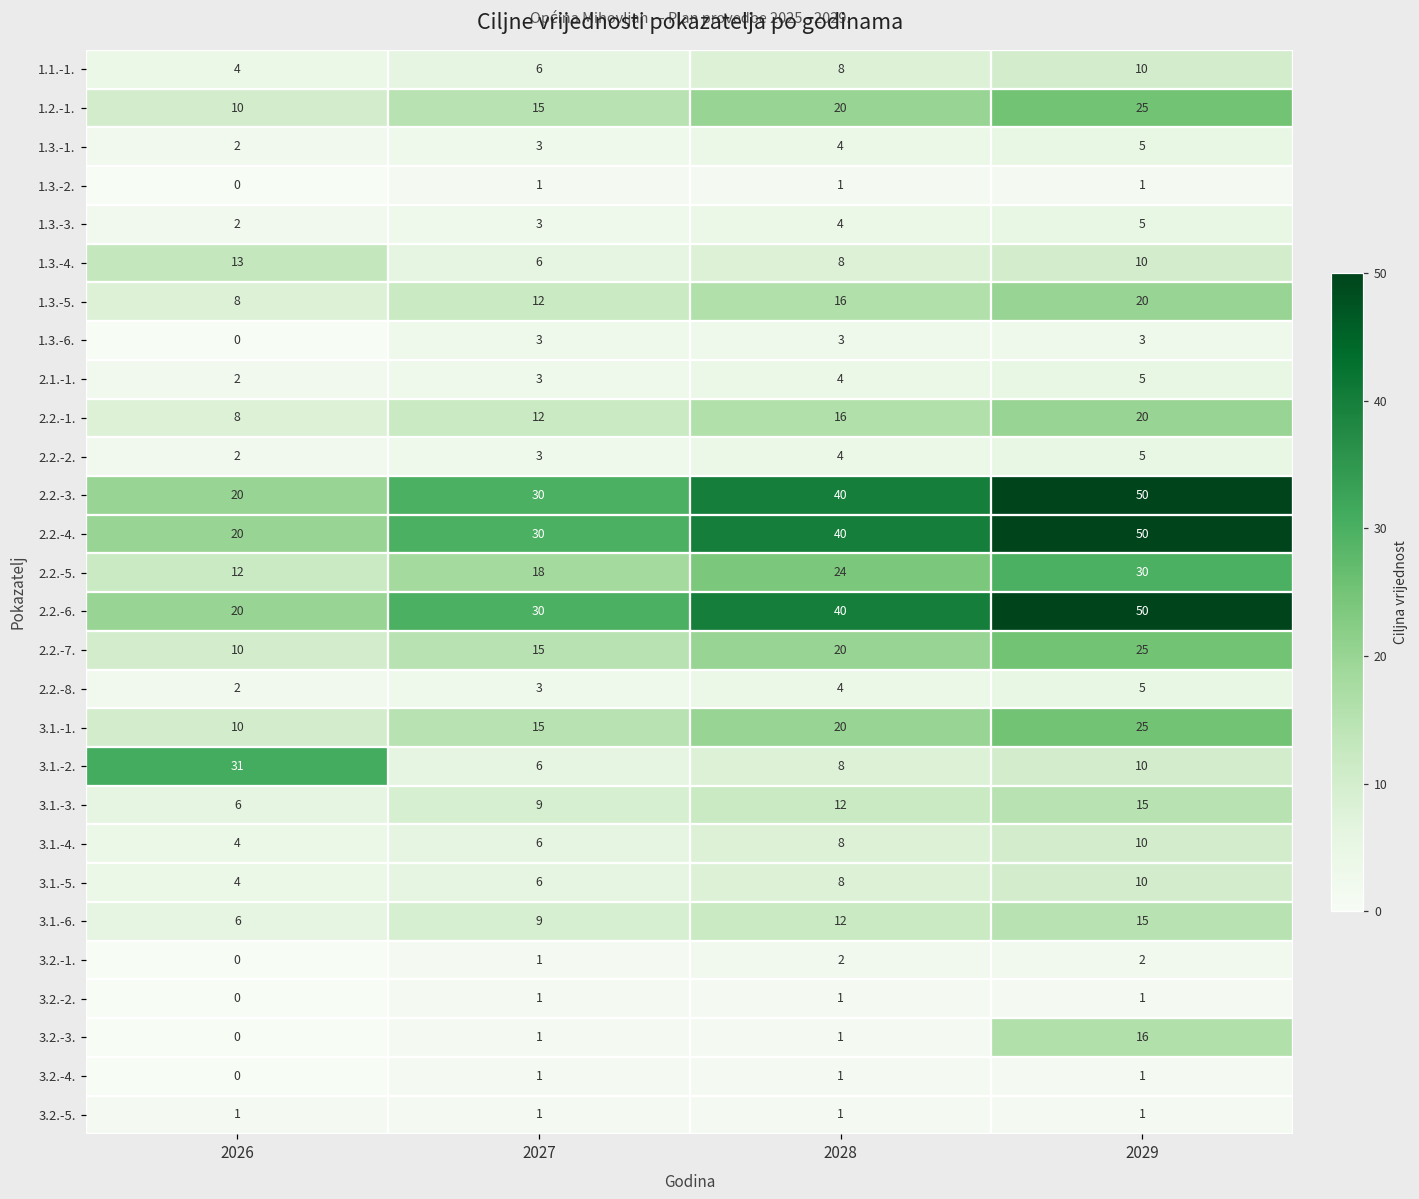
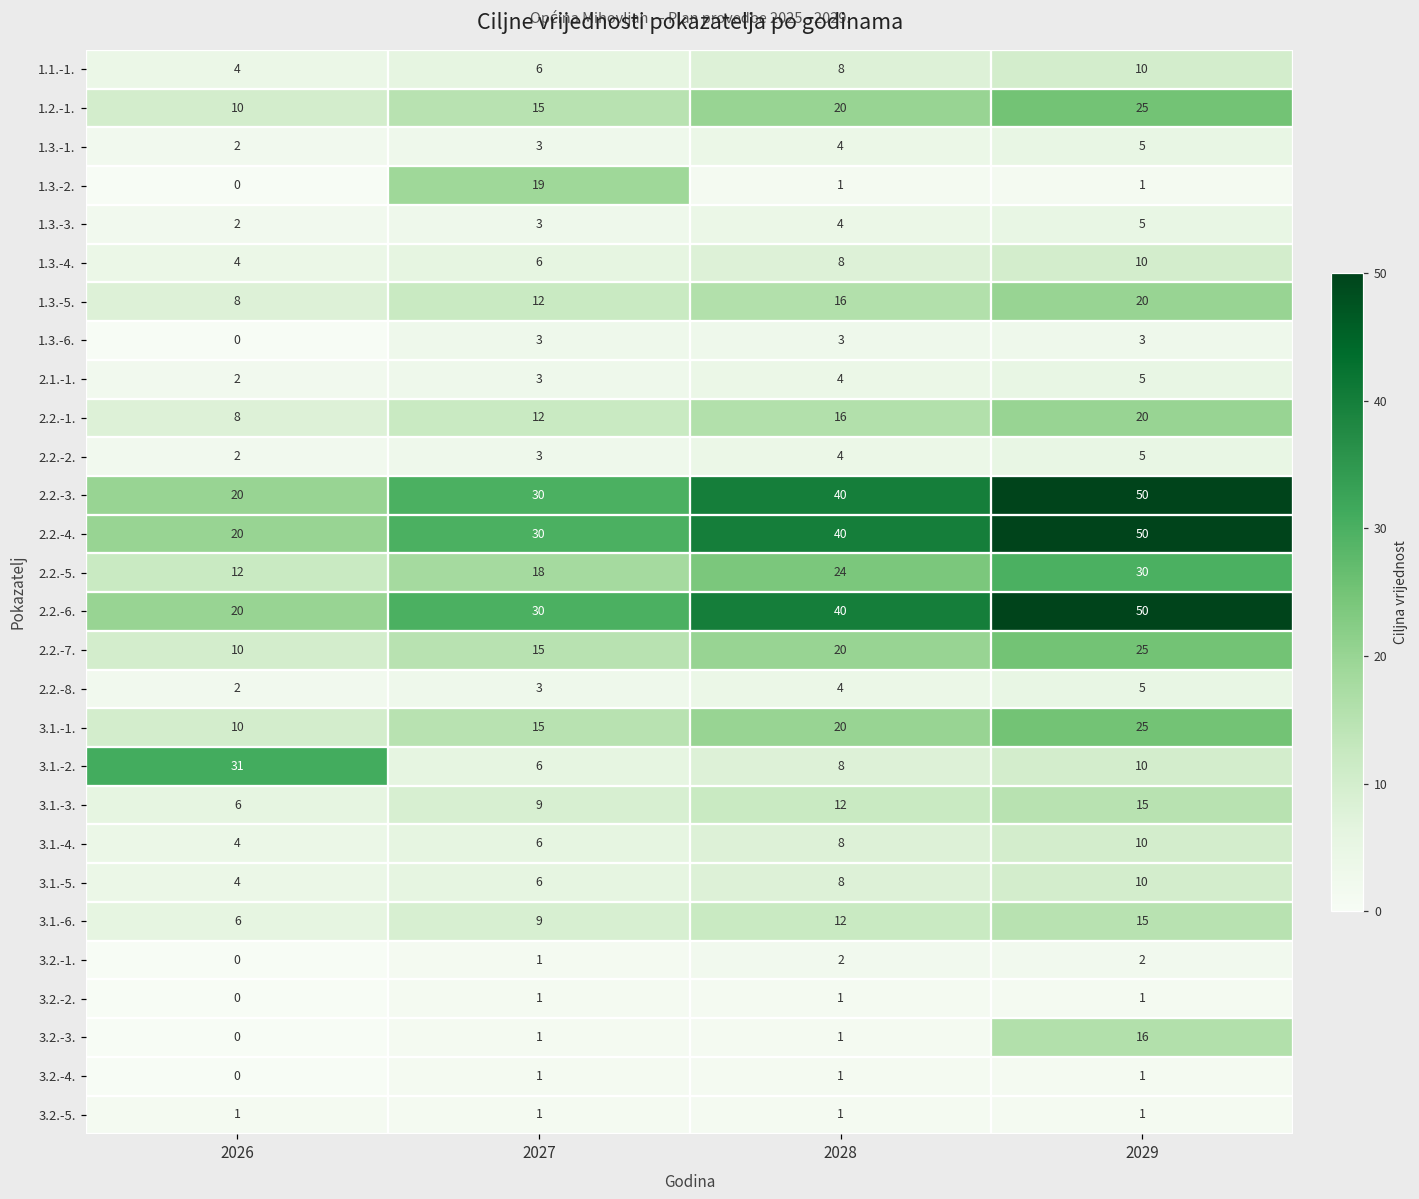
1.3.-2., 2027: 1 -> 19
1.3.-4., 2026: 13 -> 4
